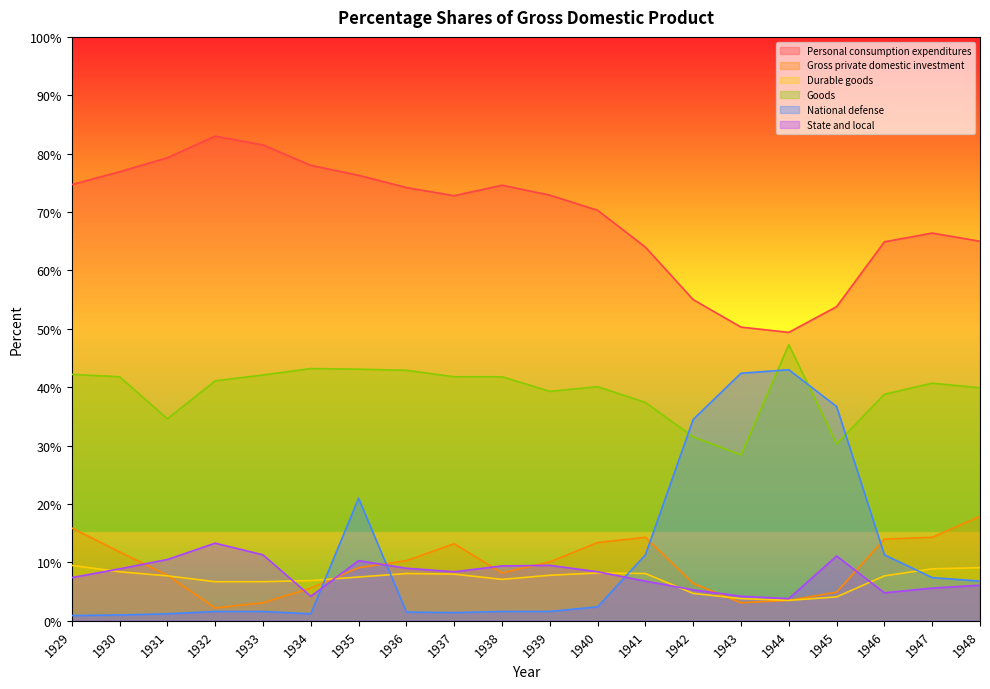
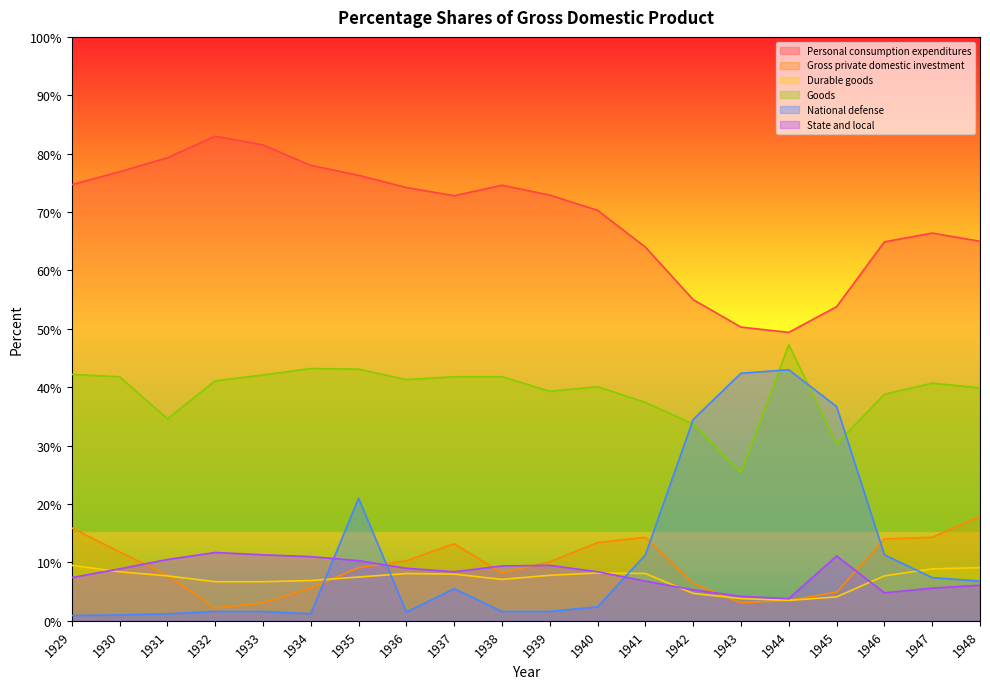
State and local, 1932: 13% -> 12%
State and local, 1934: 4% -> 11%
Goods, 1936: 43% -> 41%
National defense, 1937: 1% -> 6%
Goods, 1942: 32% -> 34%
Goods, 1943: 28% -> 25%
